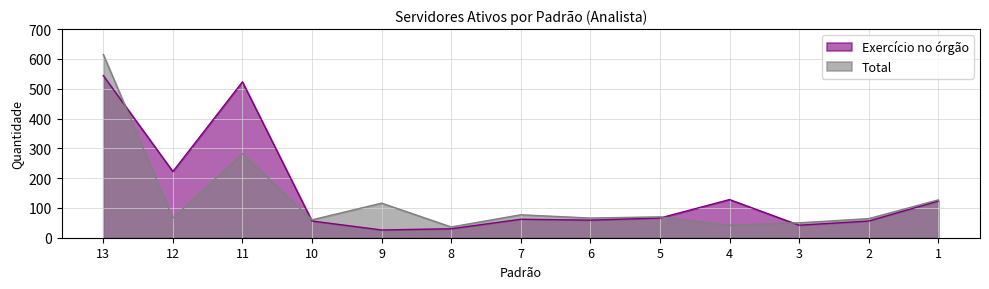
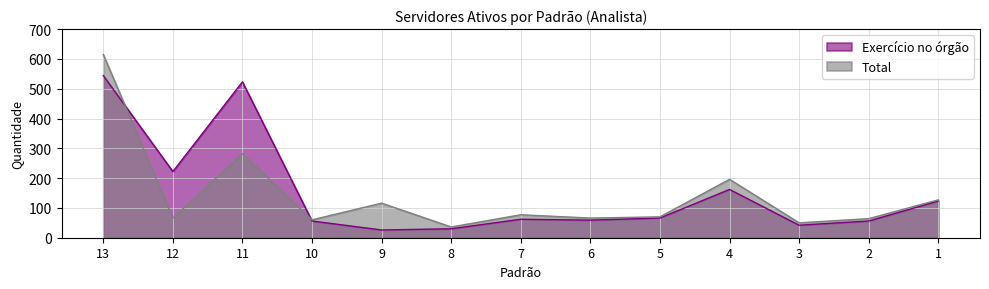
Exercício no órgão, 4: 130 -> 160
Total, 4: 40 -> 200
